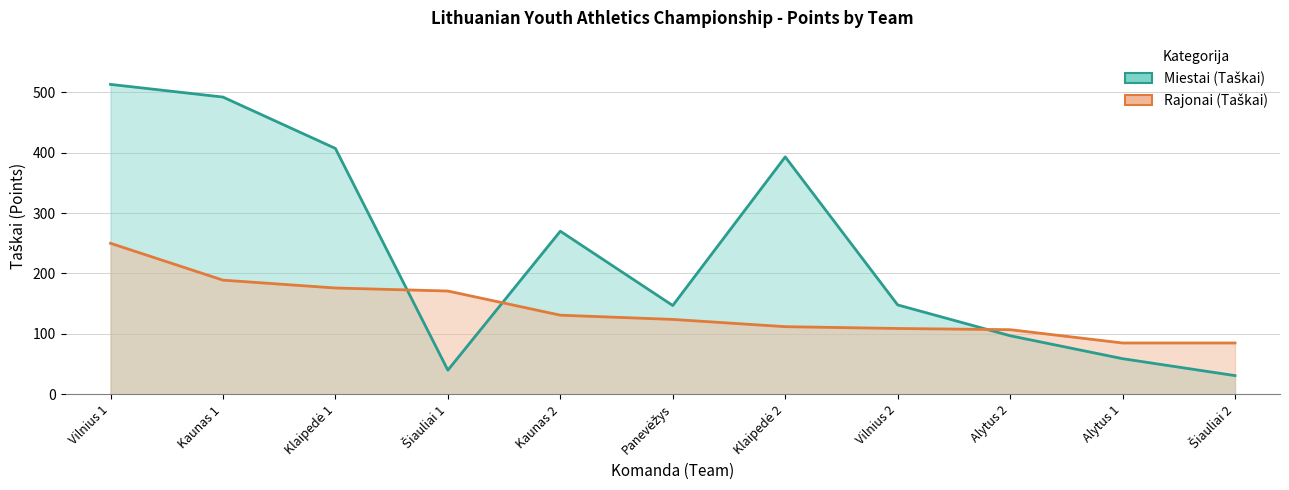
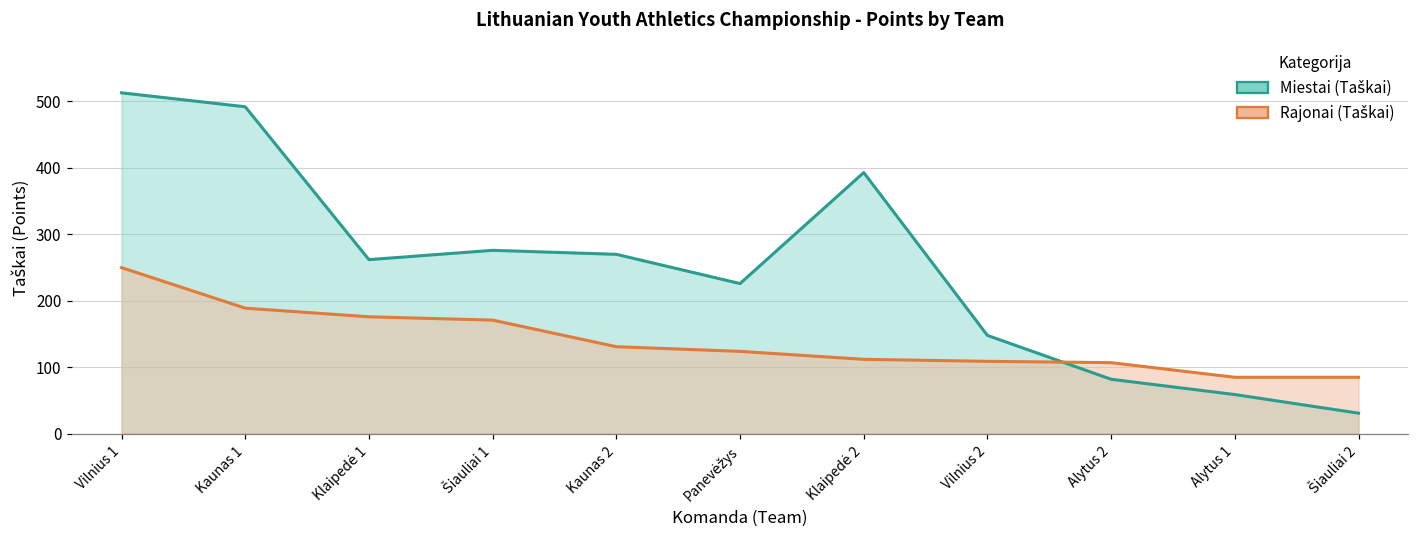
Miestai (Taškai), Klaipedė 1: 410 -> 260
Miestai (Taškai), Šiauliai 1: 40 -> 280
Miestai (Taškai), Panevėžys: 150 -> 230
Miestai (Taškai), Alytus 2: 100 -> 80
